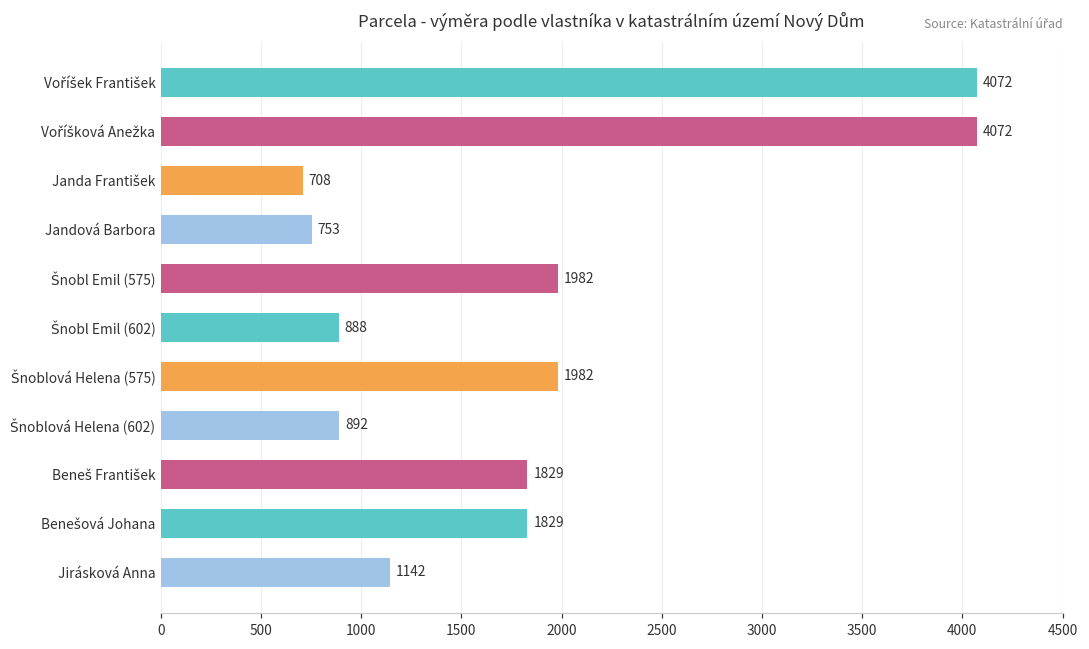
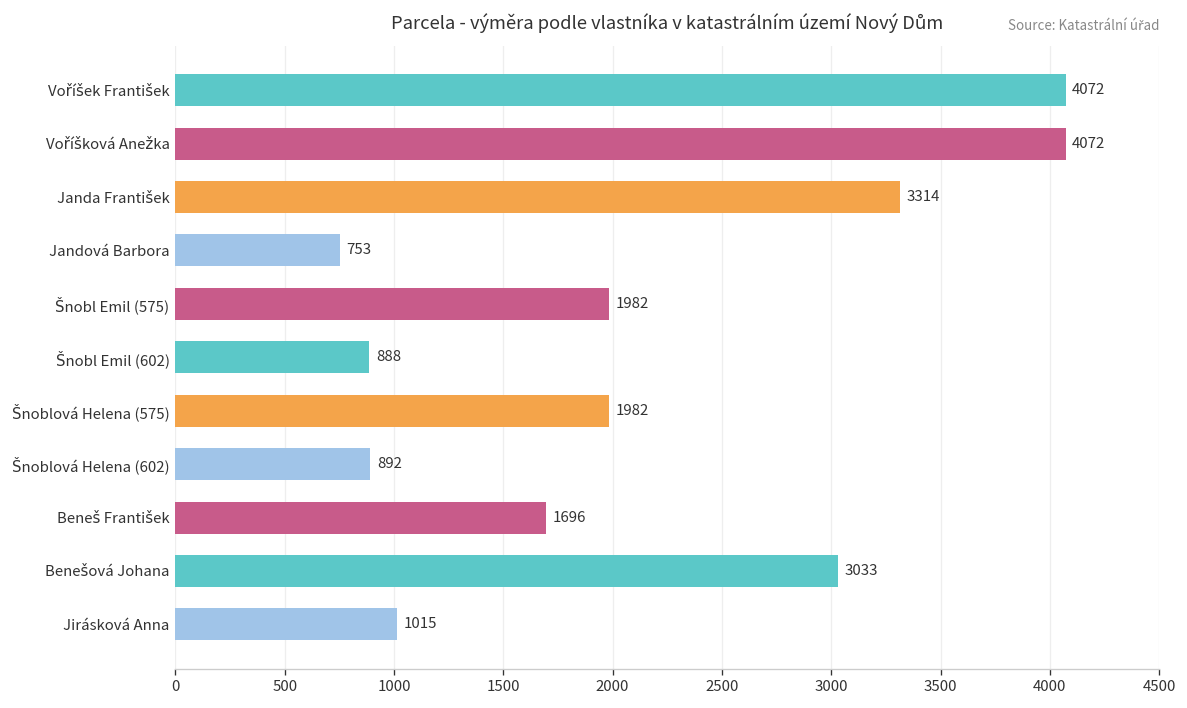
Janda František: 708 -> 3314
Beneš František: 1829 -> 1696
Benešová Johana: 1829 -> 3033
Jirásková Anna: 1142 -> 1015
